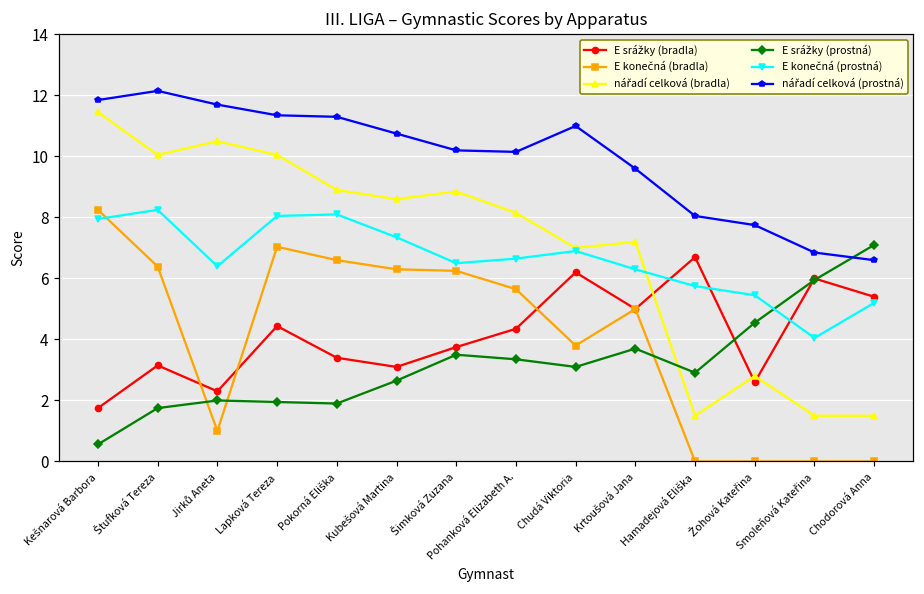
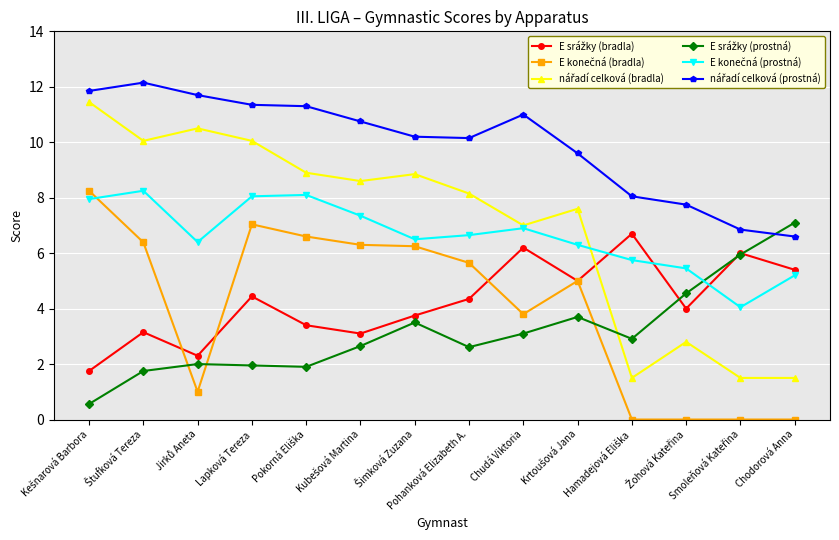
E srážky (prostná), Pohanková Elizabeth A.: 3.4 -> 2.6
nářadí celková (bradla), Krtoušová Jana: 7.2 -> 7.6
E srážky (bradla), Žohová Kateřina: 2.6 -> 4.0
